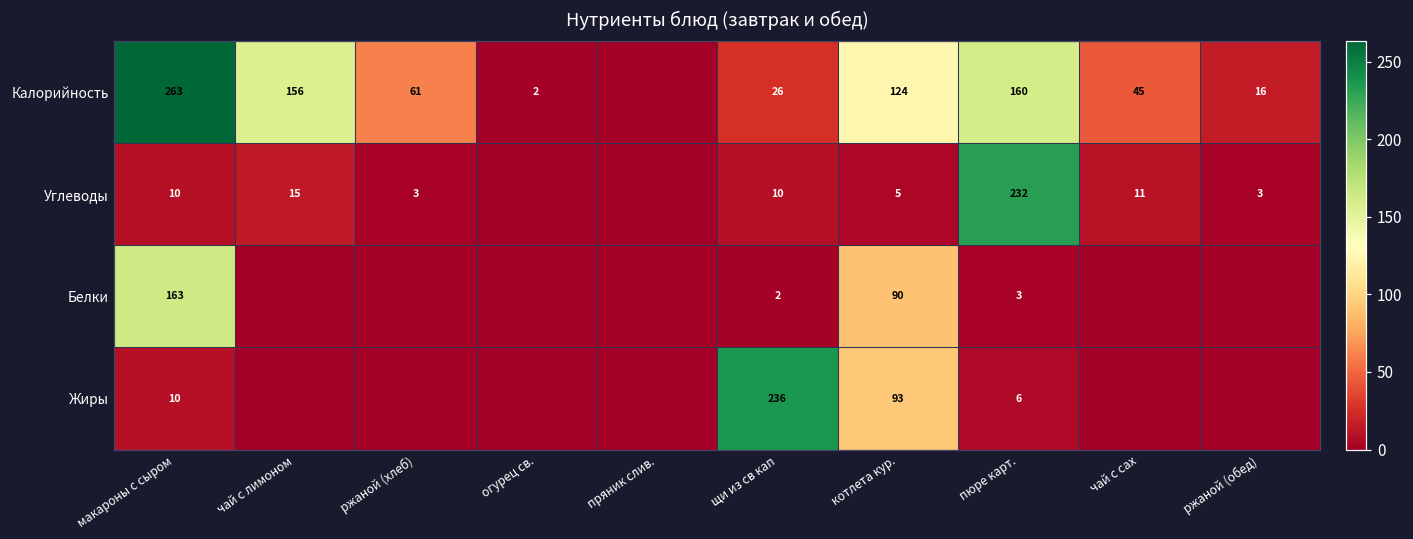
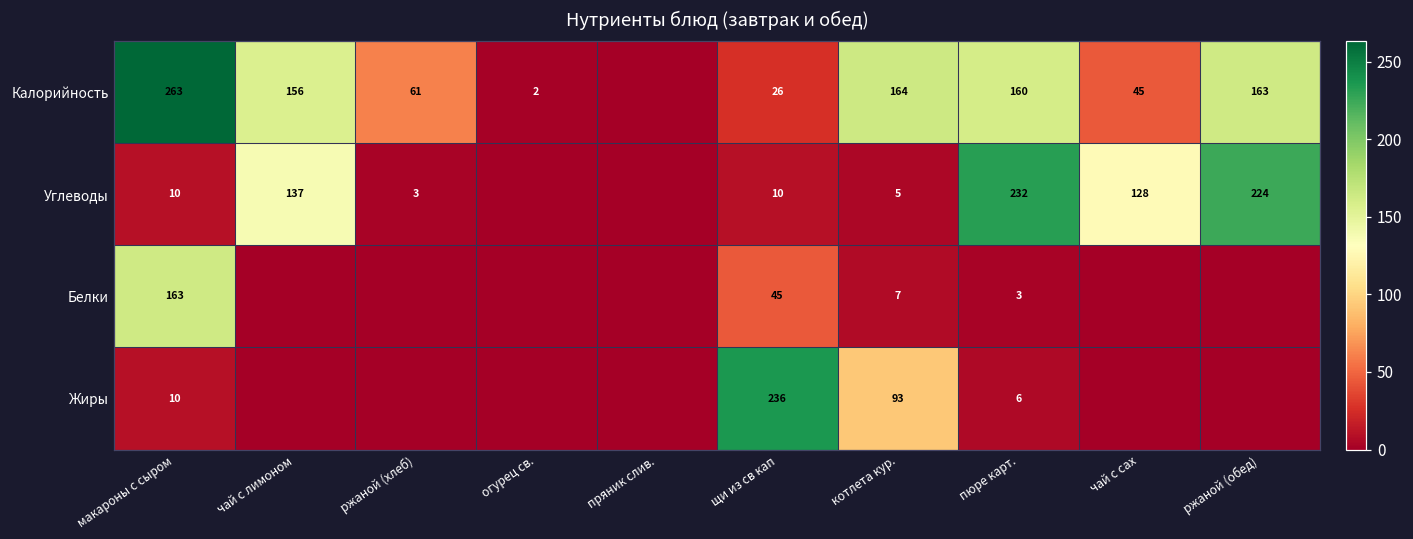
Калорийность, котлета кур.: 124 -> 164
Калорийность, ржаной (обед): 16 -> 163
Углеводы, чай с лимоном: 15 -> 137
Углеводы, чай с сах: 11 -> 128
Углеводы, ржаной (обед): 3 -> 224
Белки, щи из св кап: 2 -> 45
Белки, котлета кур.: 90 -> 7
